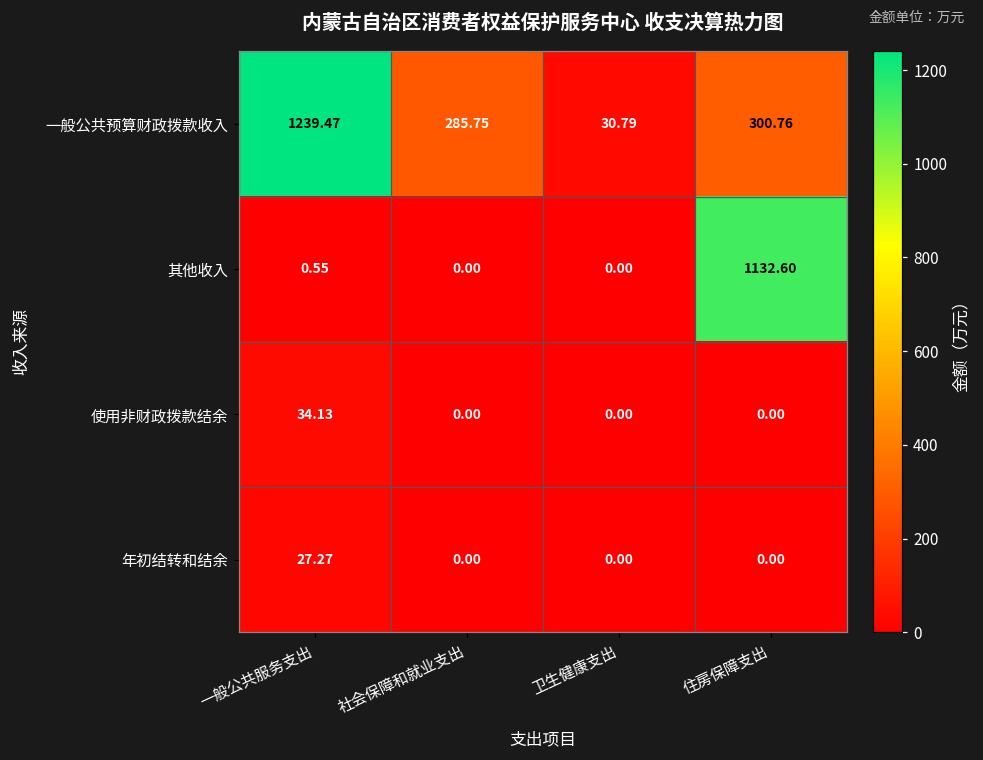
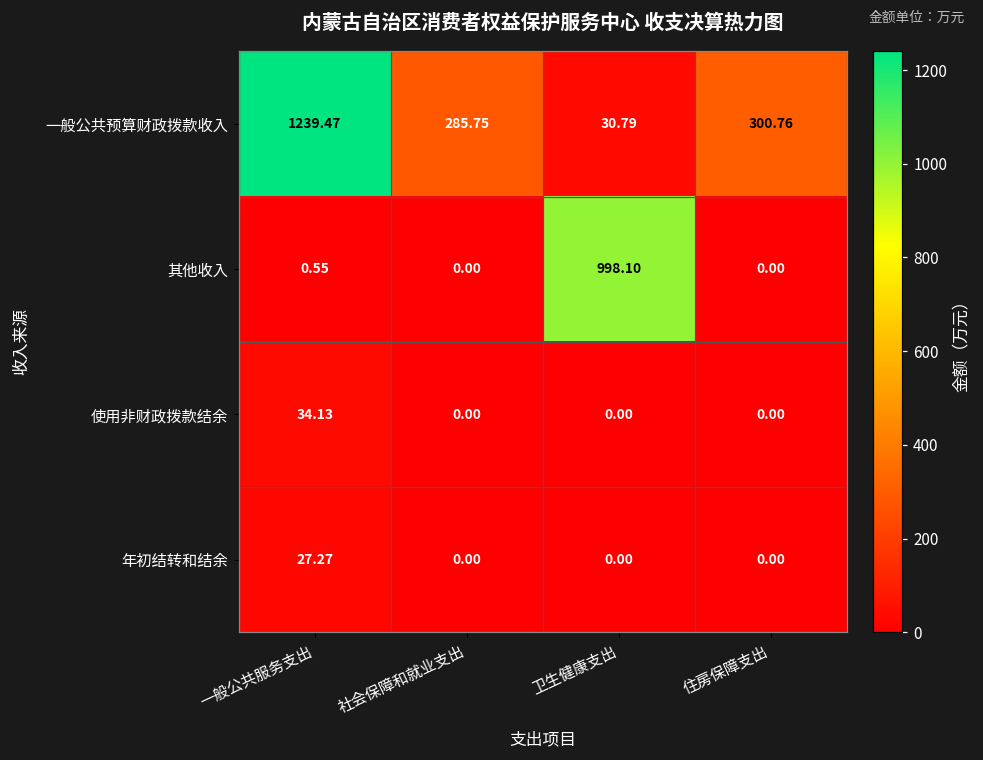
其他收入, 卫生健康支出: 0.00 -> 998.10
其他收入, 住房保障支出: 1132.60 -> 0.00
